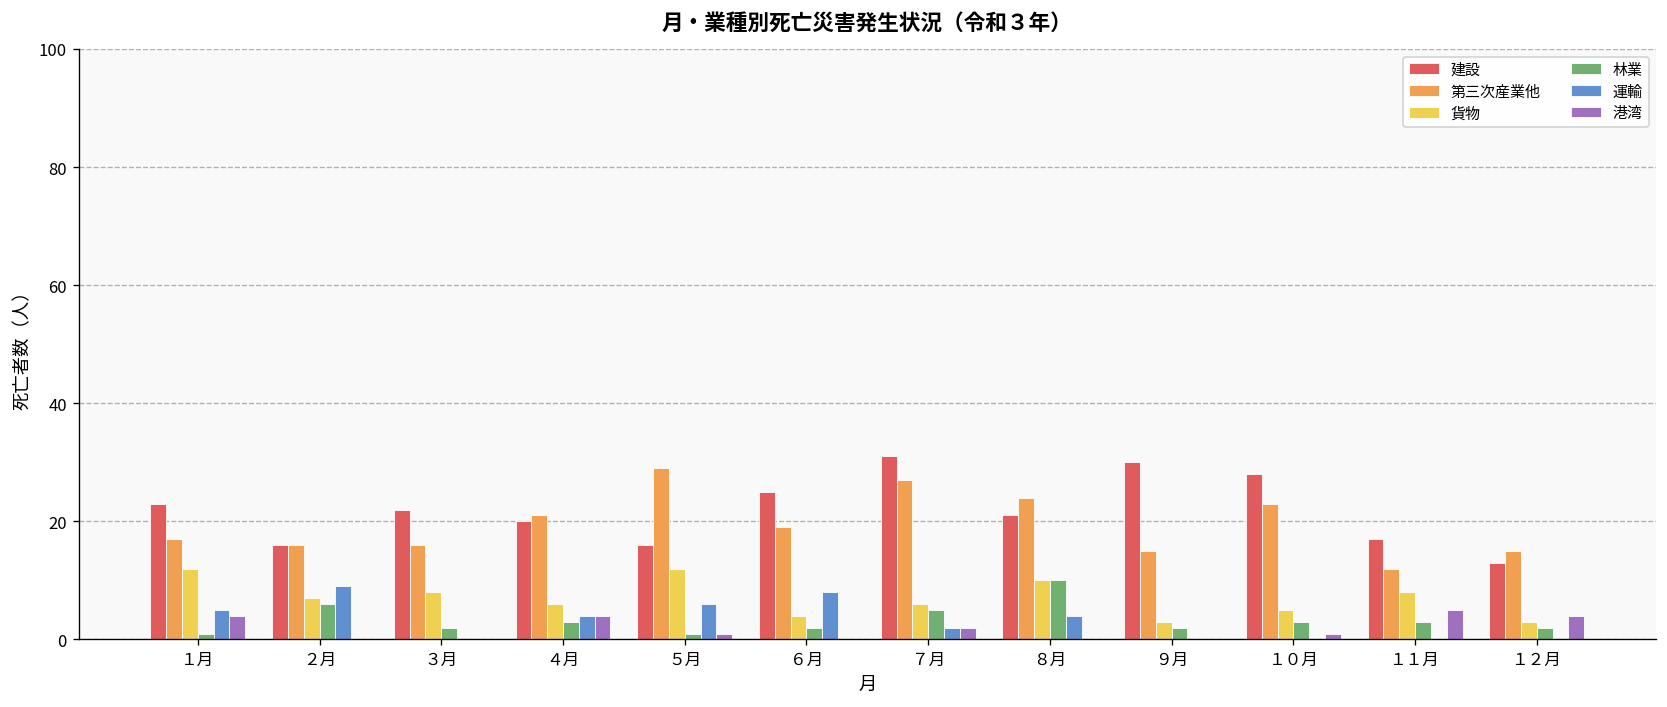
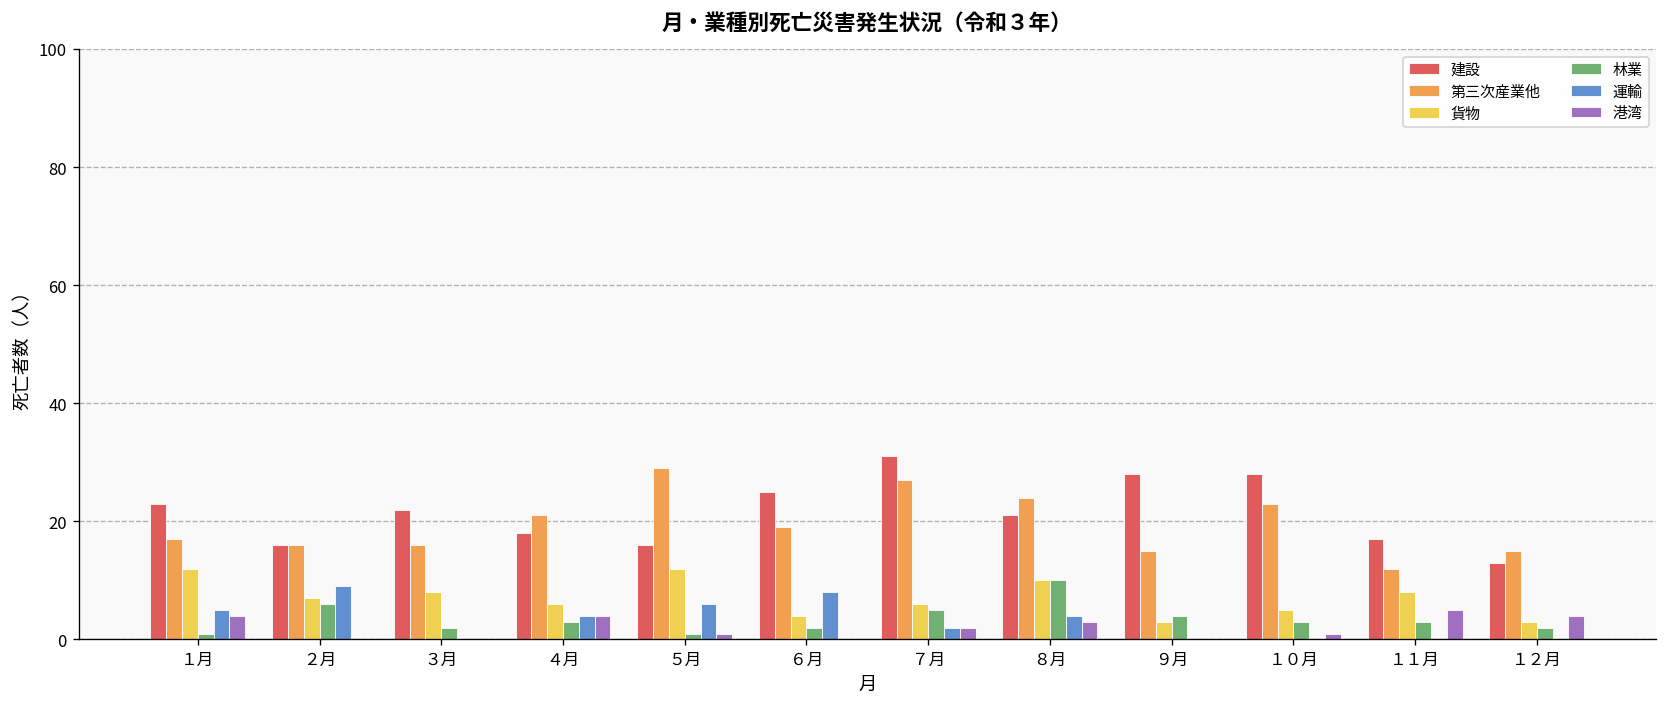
建設, ４月: 20 -> 18
港湾, ８月: 0 -> 3
建設, ９月: 30 -> 28
林業, ９月: 2 -> 4
